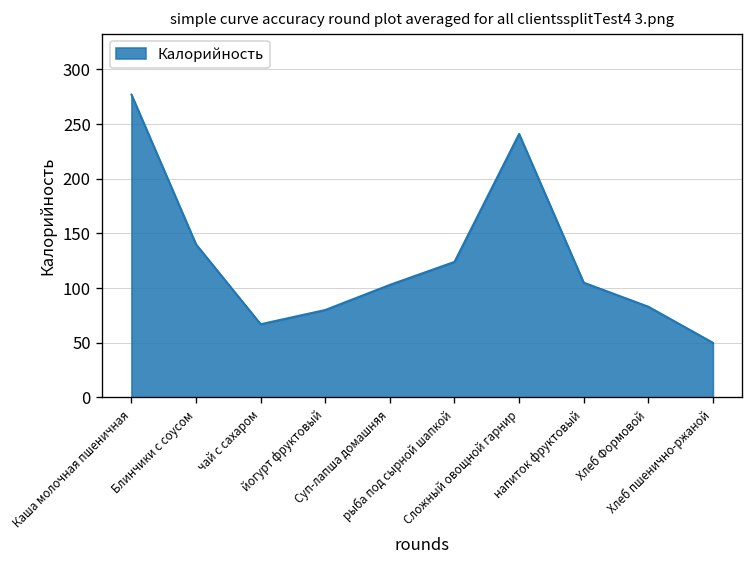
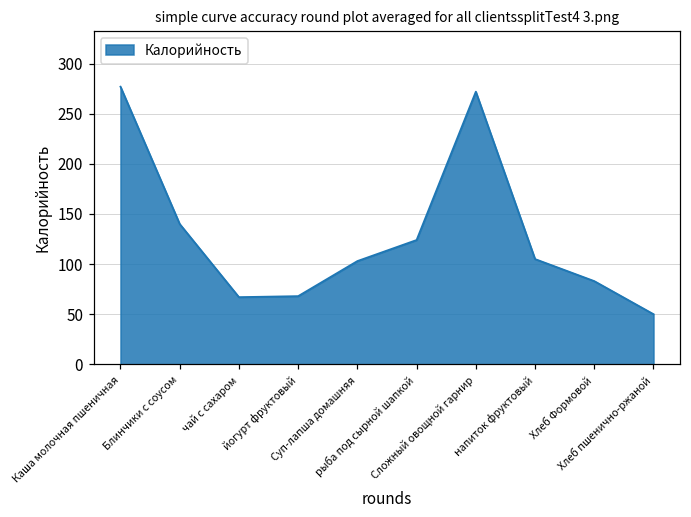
йогурт фруктовый: 80 -> 70
Сложный овощной гарнир: 240 -> 270
